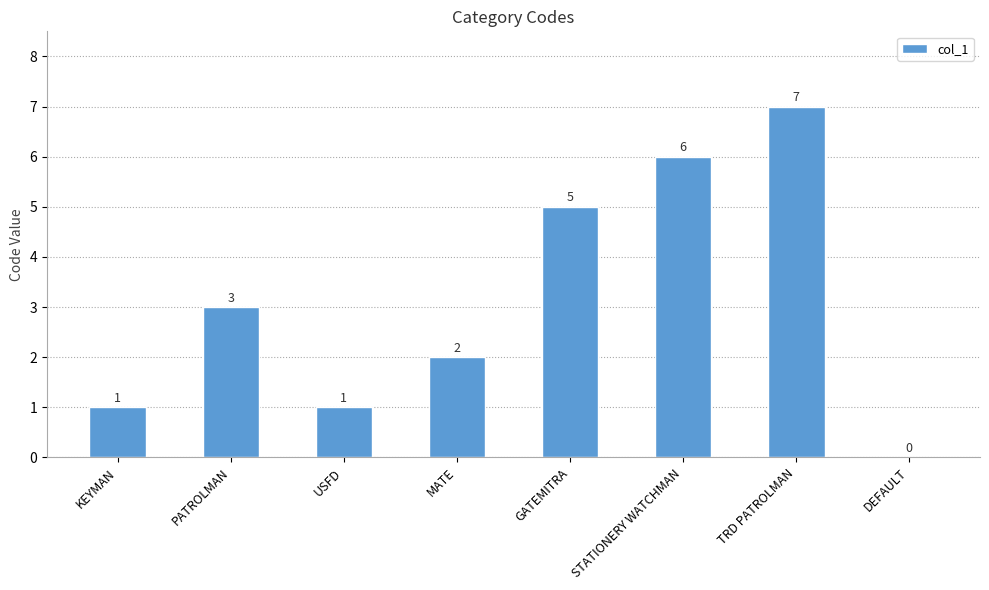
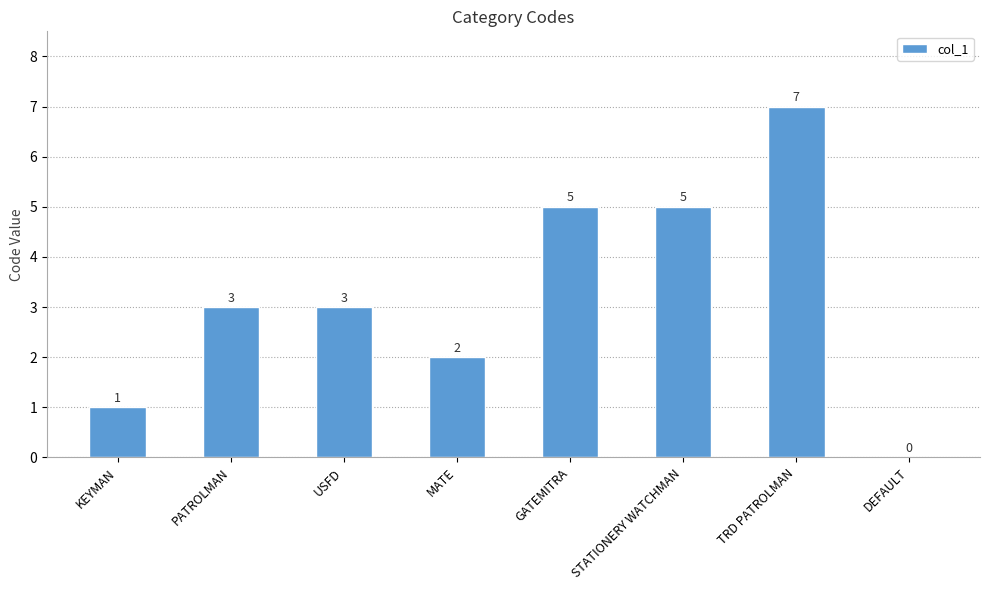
USFD: 1 -> 3
STATIONERY WATCHMAN: 6 -> 5
